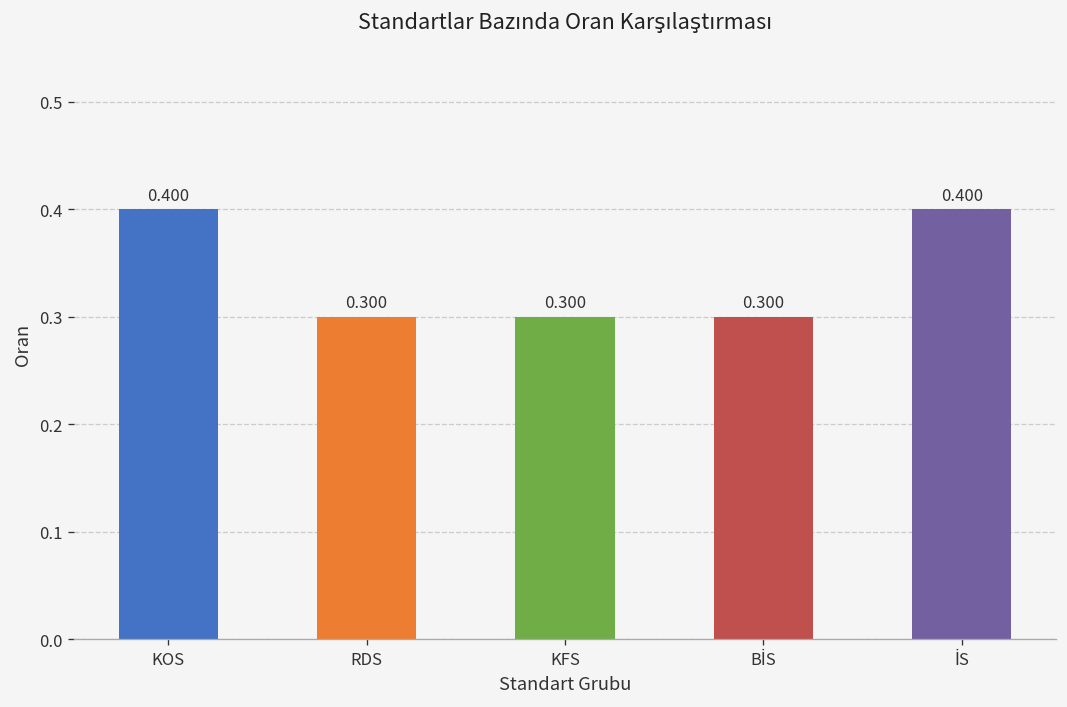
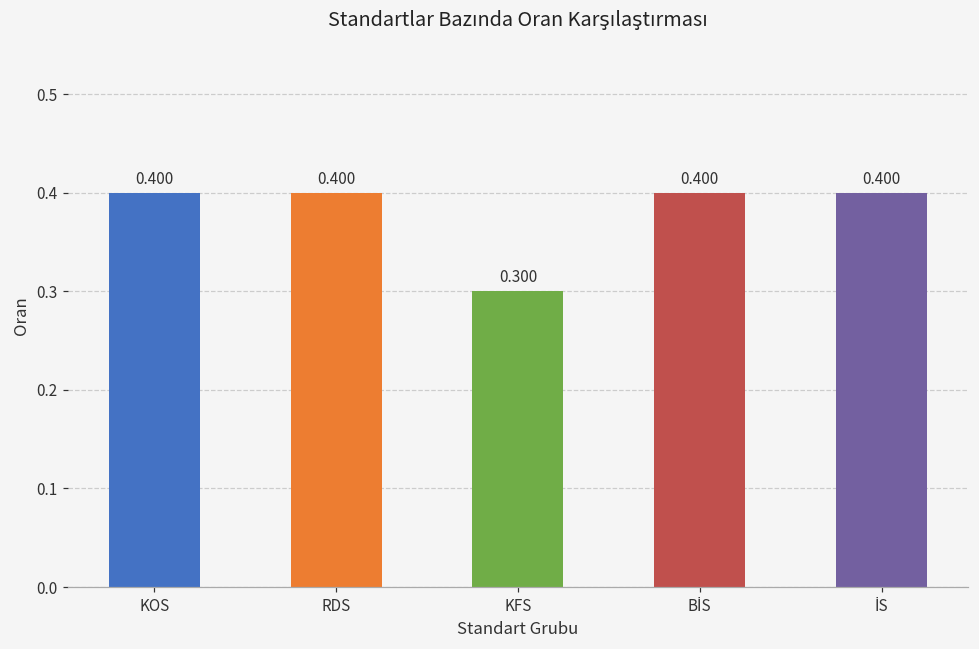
RDS: 0.300 -> 0.400
BİS: 0.300 -> 0.400
